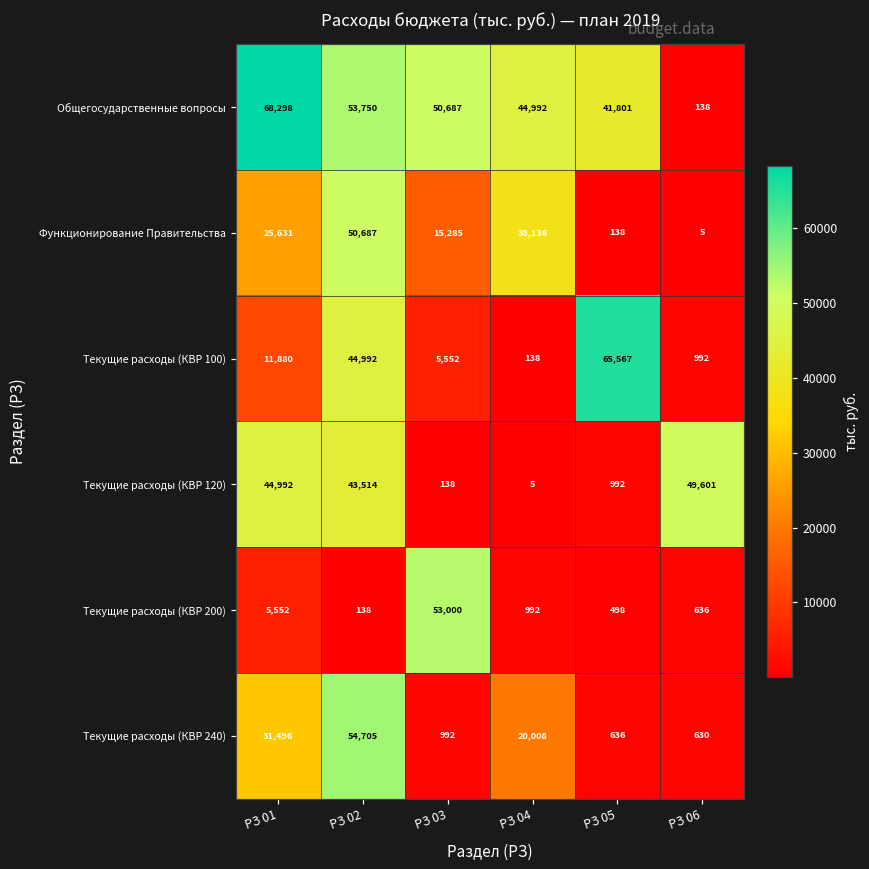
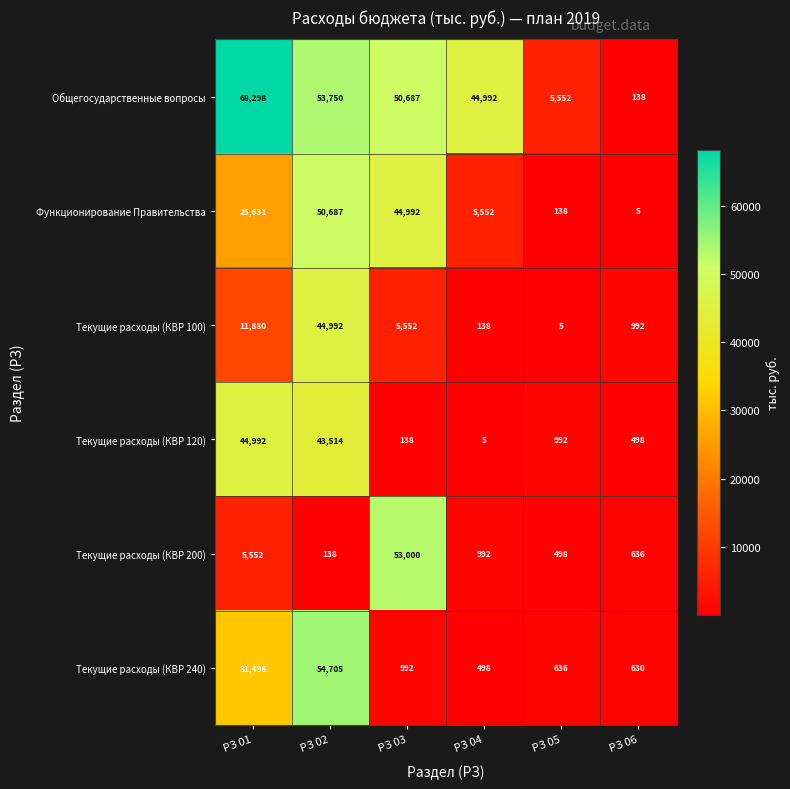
Общегосударственные вопросы, РЗ 05: 41,801 -> 5,552
Функционирование Правительства, РЗ 03: 15,285 -> 44,992
Функционирование Правительства, РЗ 04: 38,136 -> 5,552
Текущие расходы (КВР 100), РЗ 05: 65,567 -> 5
Текущие расходы (КВР 120), РЗ 06: 49,601 -> 498
Текущие расходы (КВР 240), РЗ 04: 20,008 -> 498
